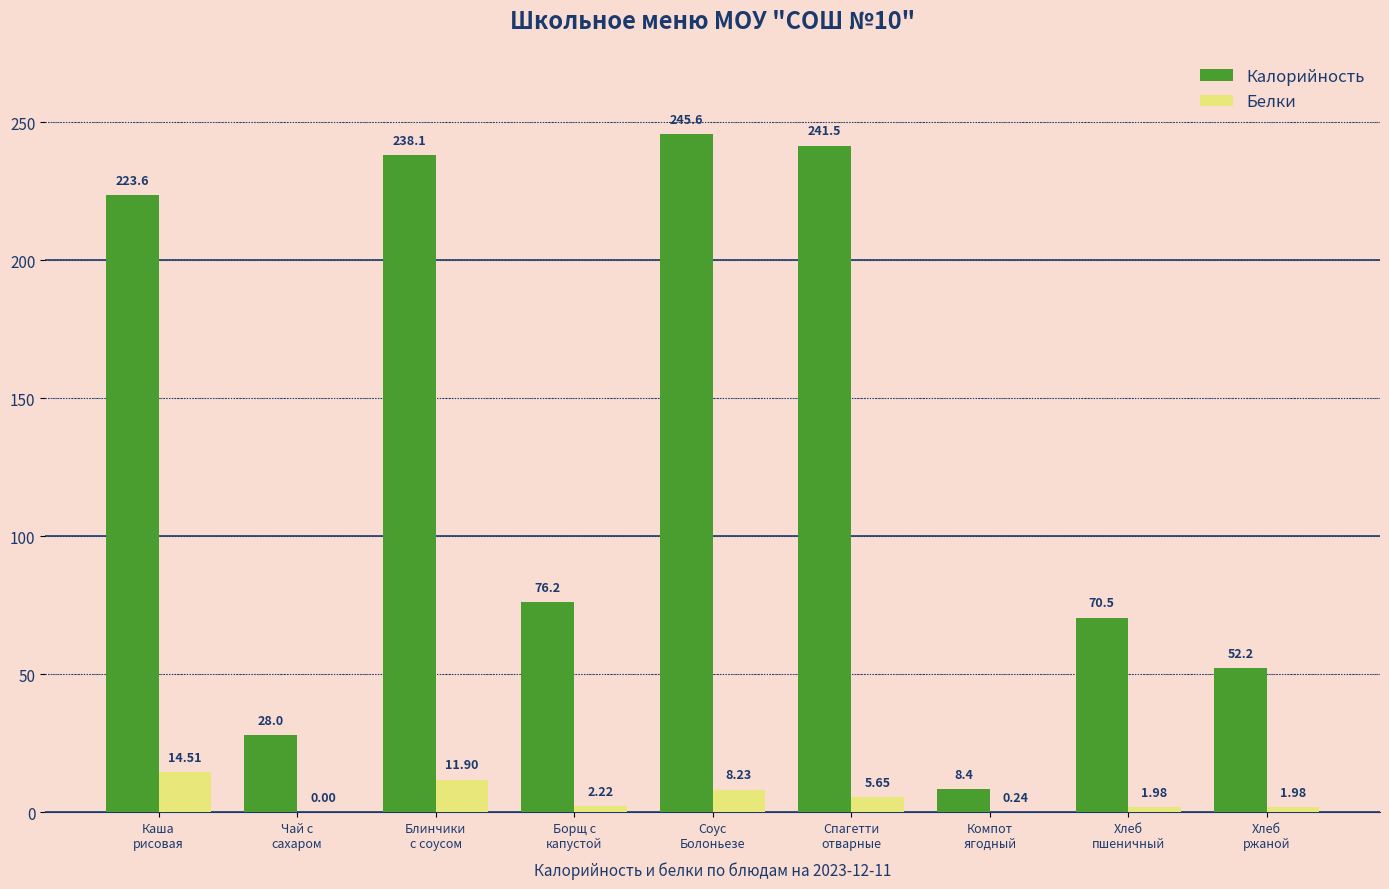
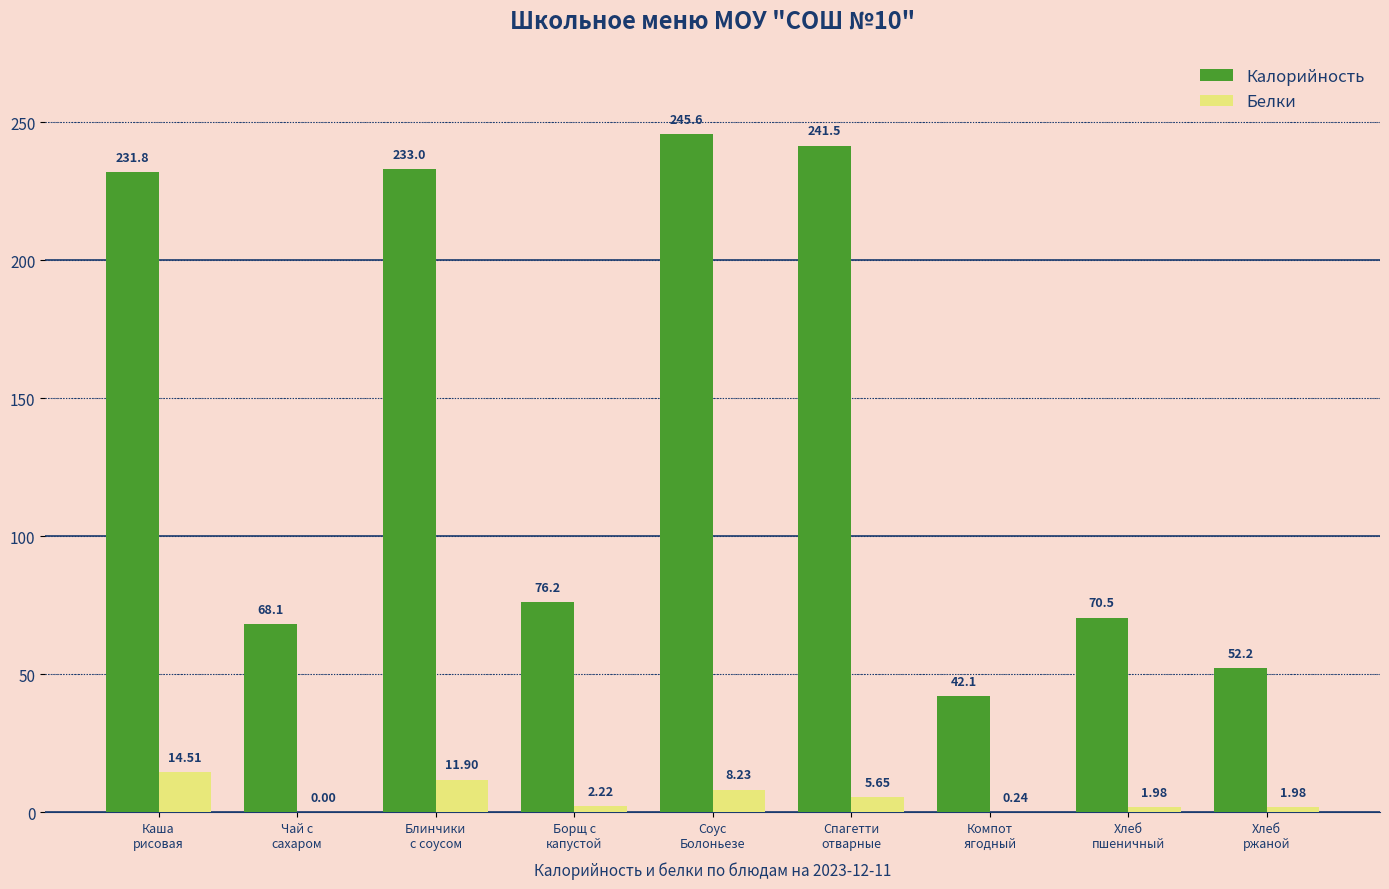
Калорийность, Каша рисовая: 223.6 -> 231.8
Калорийность, Чай с сахаром: 28.0 -> 68.1
Калорийность, Блинчики с соусом: 238.1 -> 233.0
Калорийность, Компот ягодный: 8.4 -> 42.1
